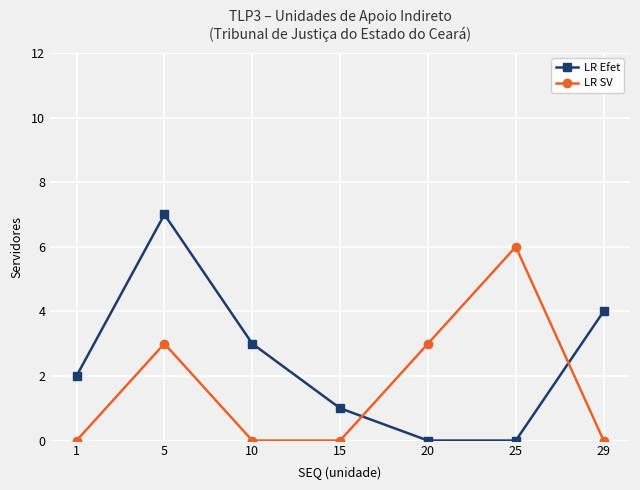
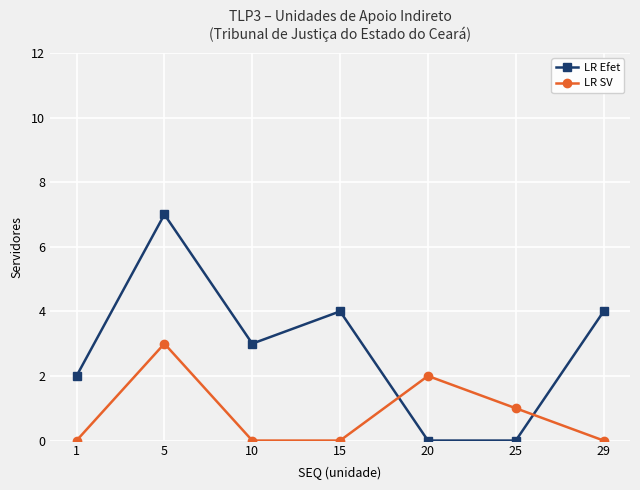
LR Efet, 15: 1 -> 4
LR SV, 20: 3 -> 2
LR SV, 25: 6 -> 1
